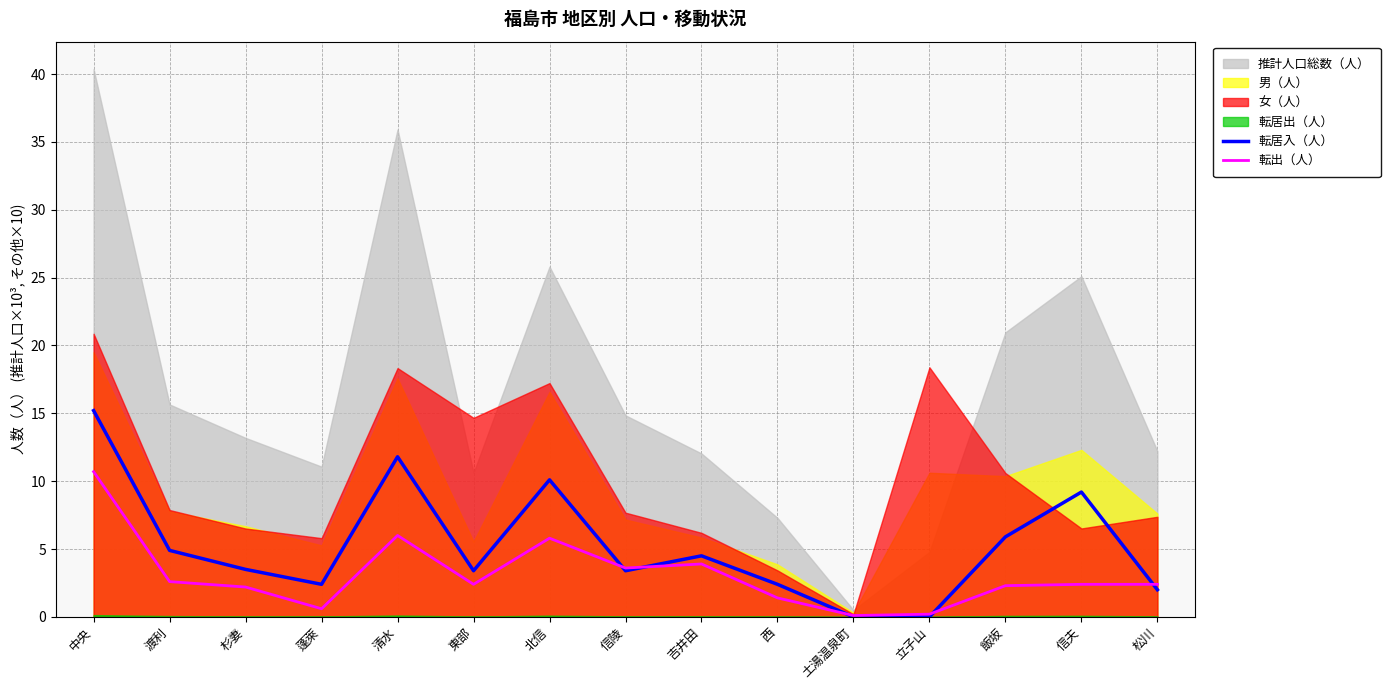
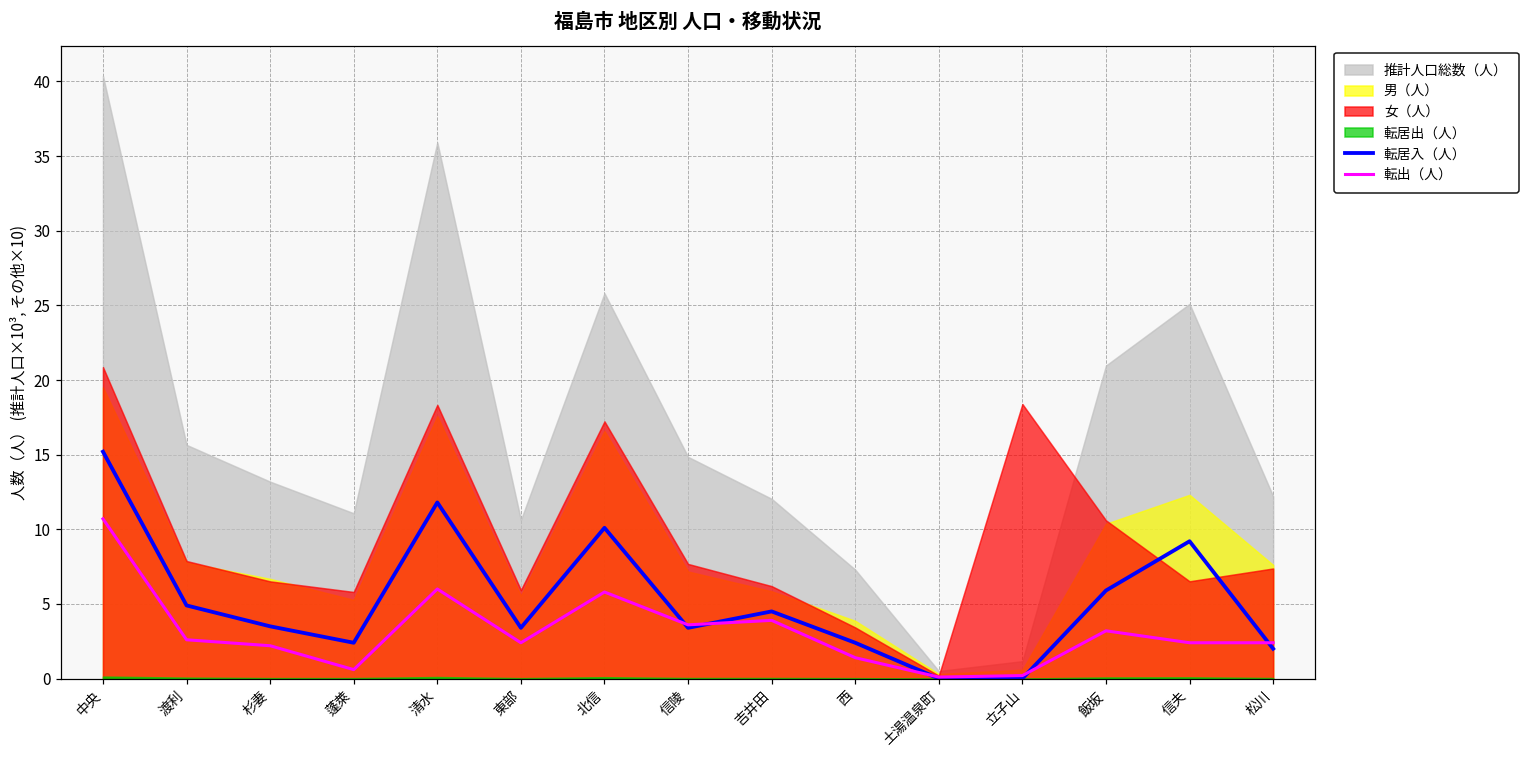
女（人）, 東部: 14.7 -> 5.9
推計人口総数（人）, 立子山: 4.8 -> 1.2
男（人）, 立子山: 10.6 -> 0.6
転出（人）, 飯坂: 2.3 -> 3.2
